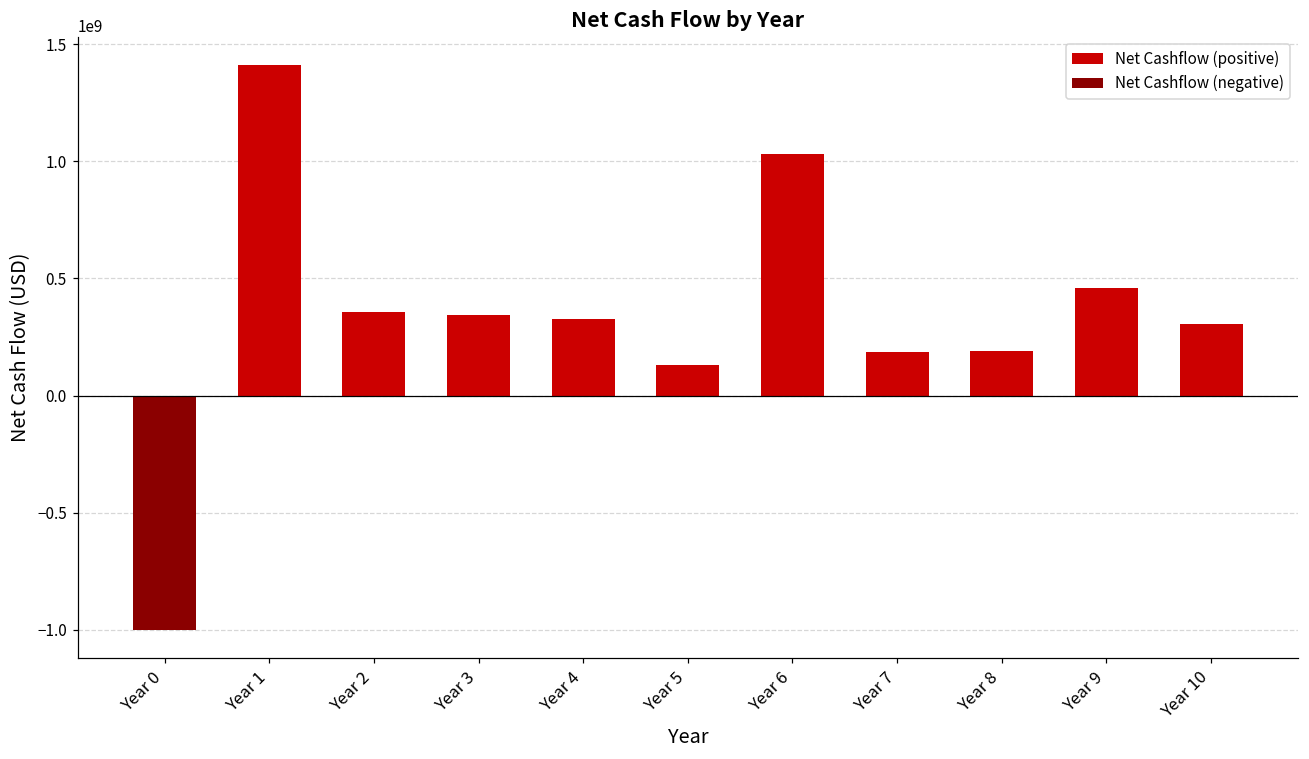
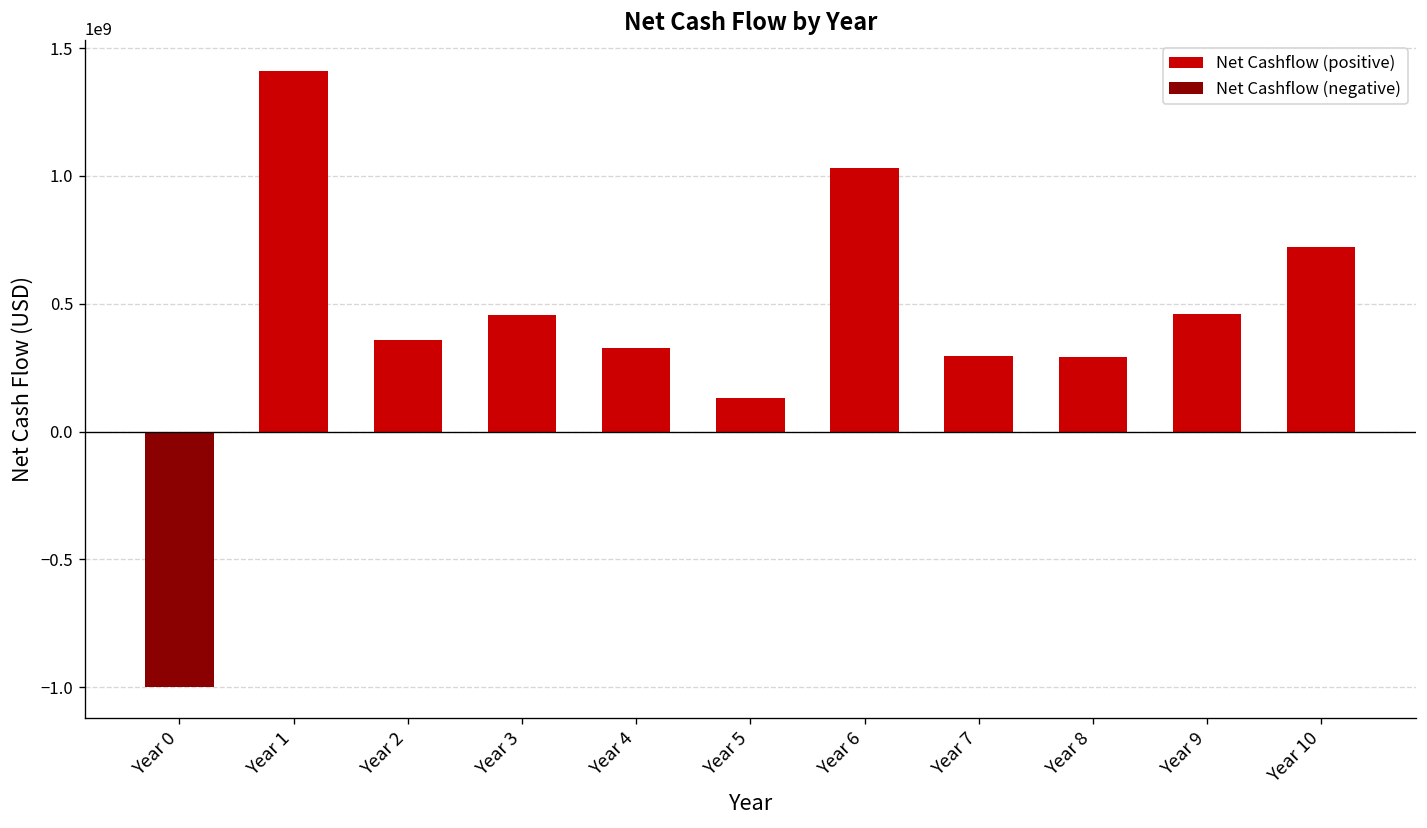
Year 3: 340000000 -> 460000000
Year 7: 190000000 -> 300000000
Year 8: 190000000 -> 290000000
Year 10: 310000000 -> 720000000
